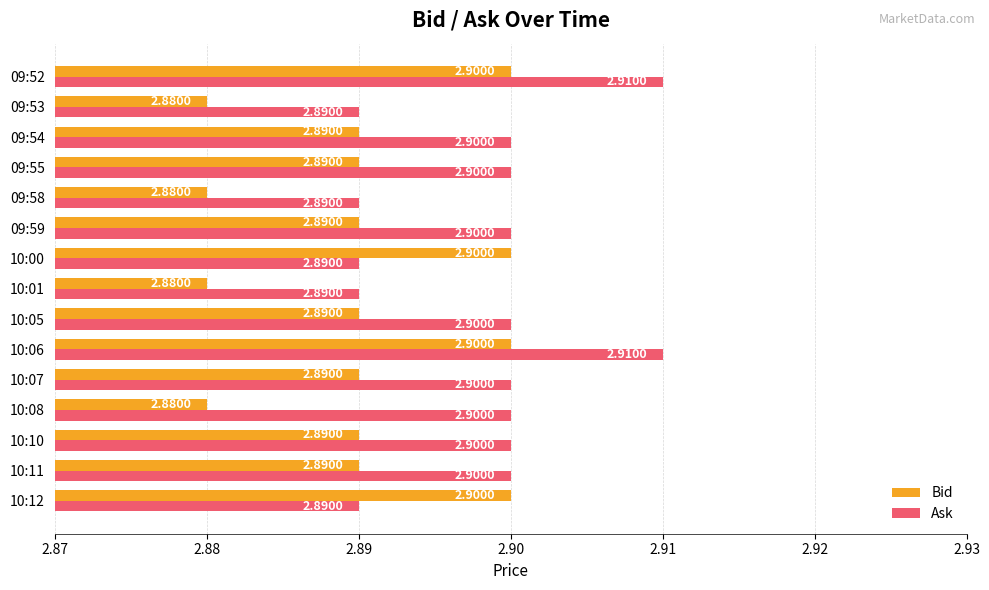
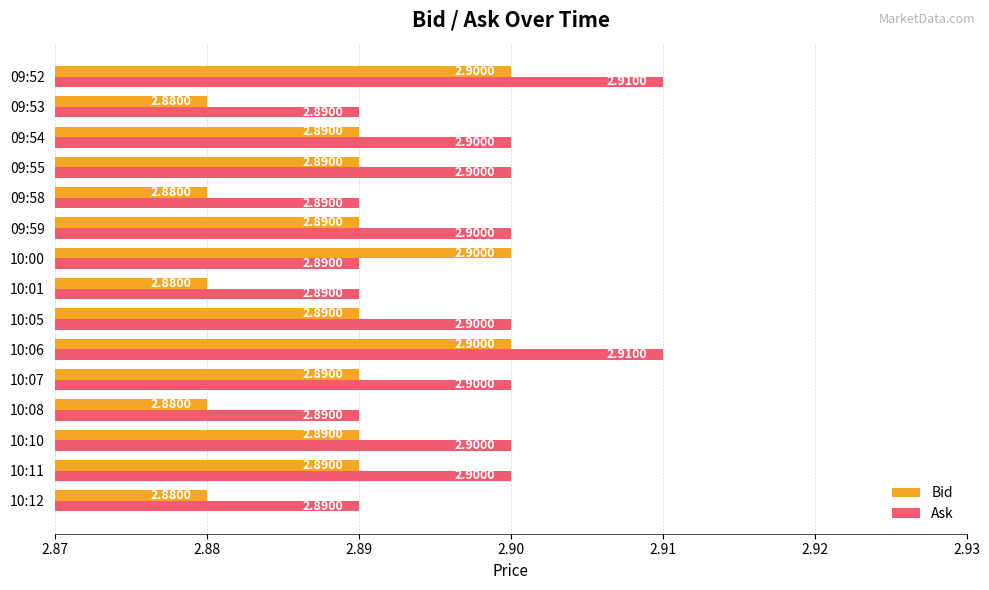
Ask, 10:08: 2.9000 -> 2.8900
Bid, 10:12: 2.9000 -> 2.8800
